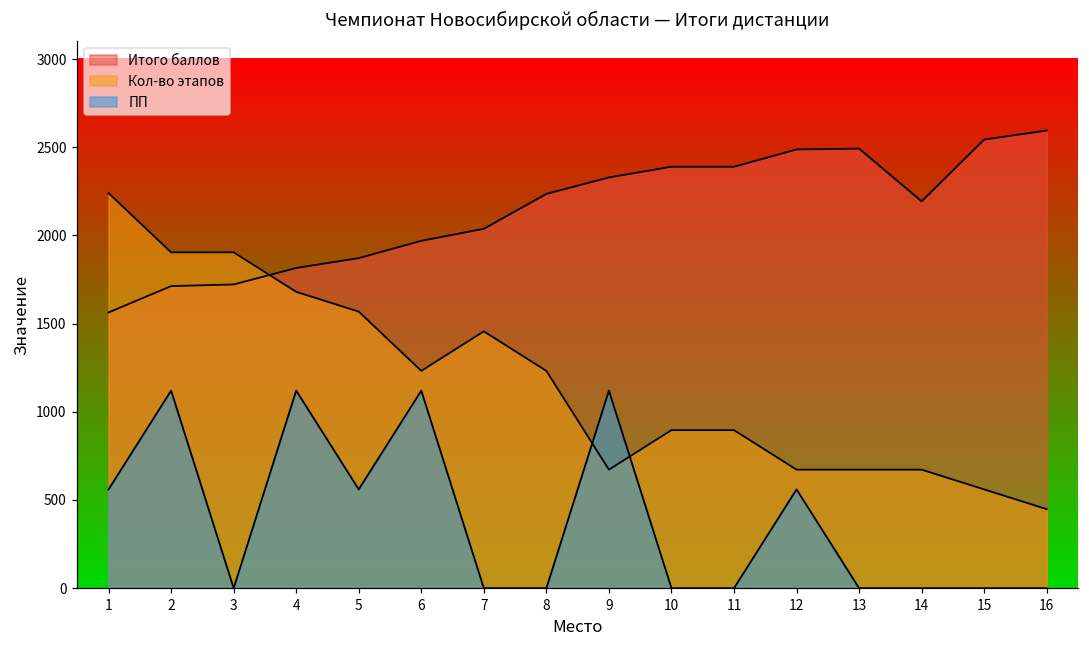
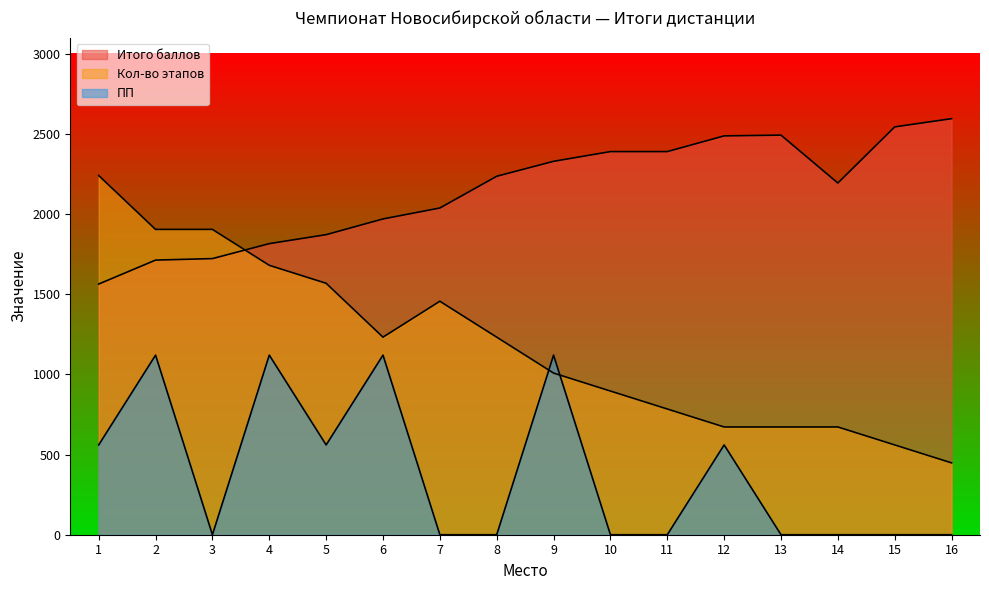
Кол-во этапов, 9: 670 -> 1010
Кол-во этапов, 11: 900 -> 780
